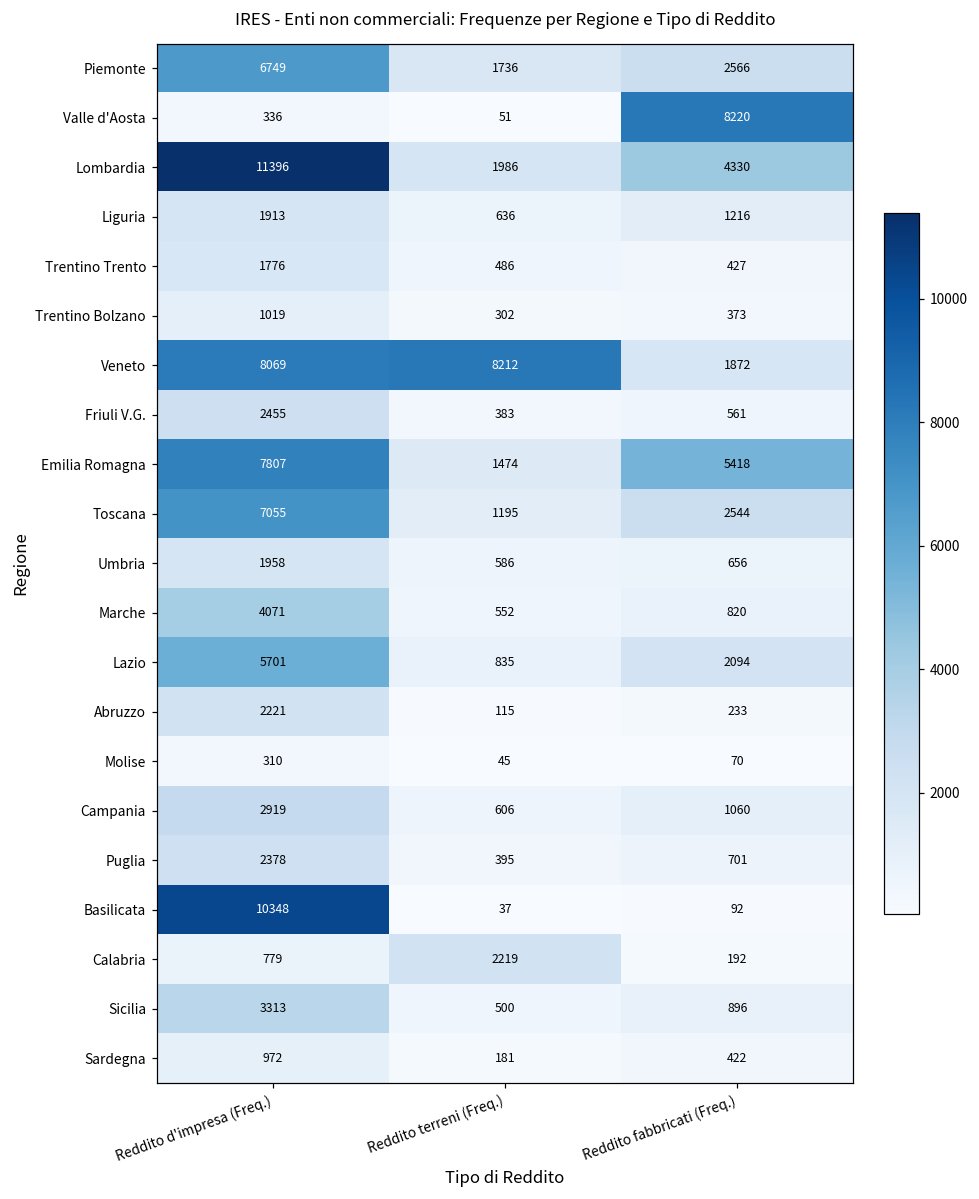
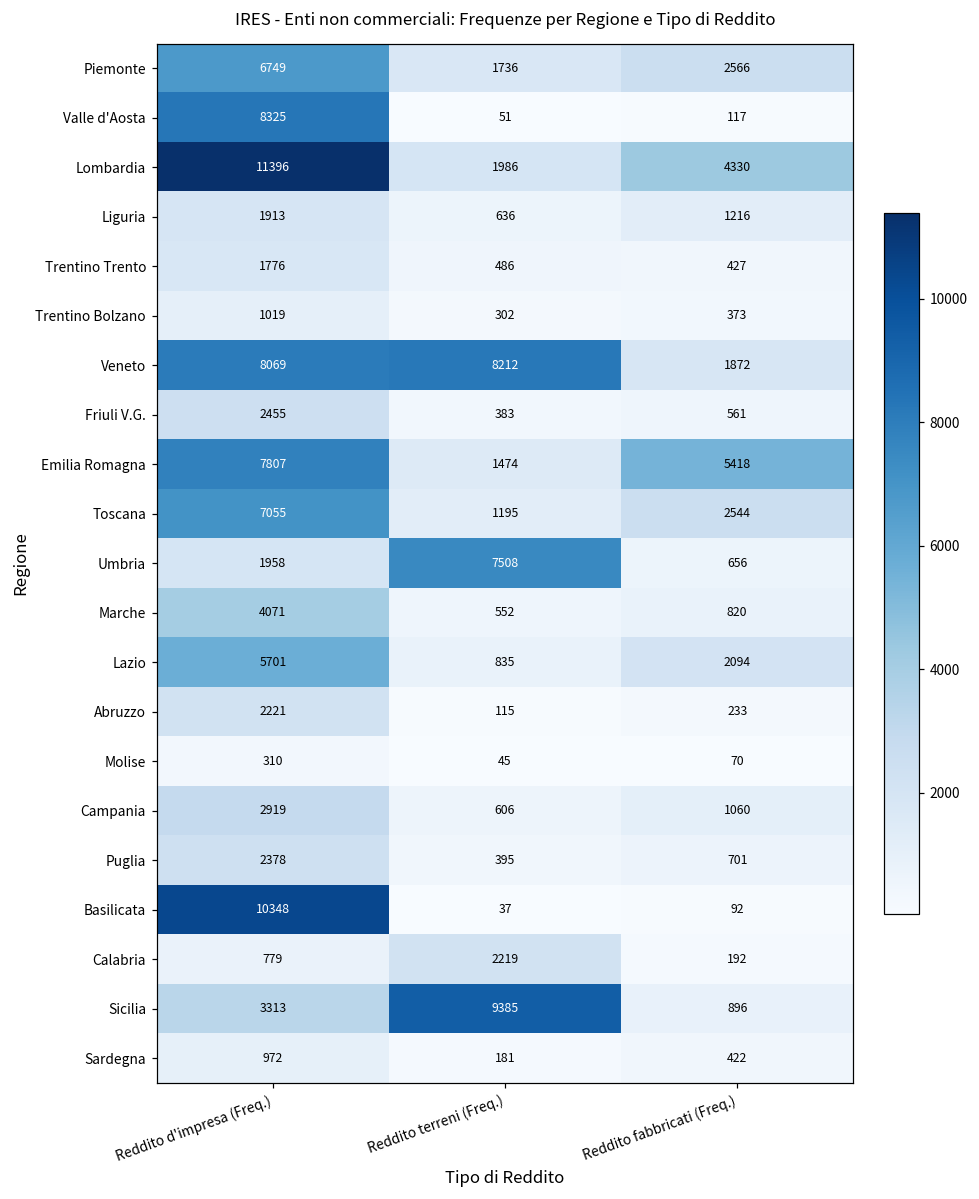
Valle d'Aosta, Reddito d'impresa (Freq.): 336 -> 8325
Valle d'Aosta, Reddito fabbricati (Freq.): 8220 -> 117
Umbria, Reddito terreni (Freq.): 586 -> 7508
Sicilia, Reddito terreni (Freq.): 500 -> 9385
